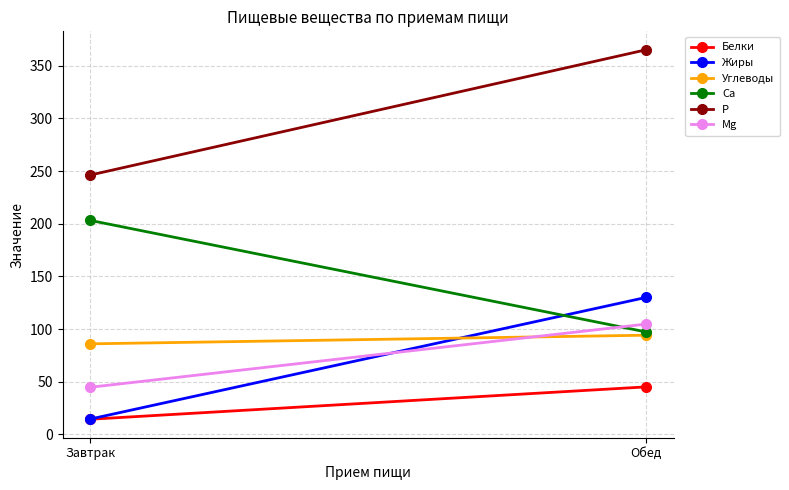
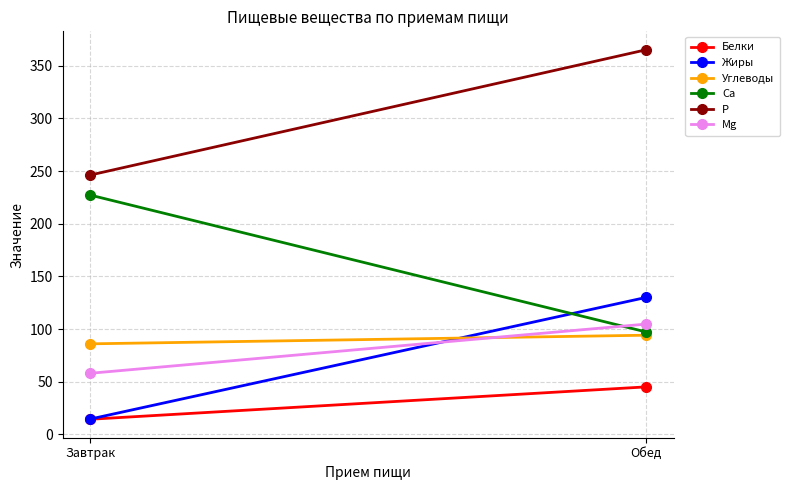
Ca, Завтрак: 203 -> 227
Mg, Завтрак: 45 -> 58
